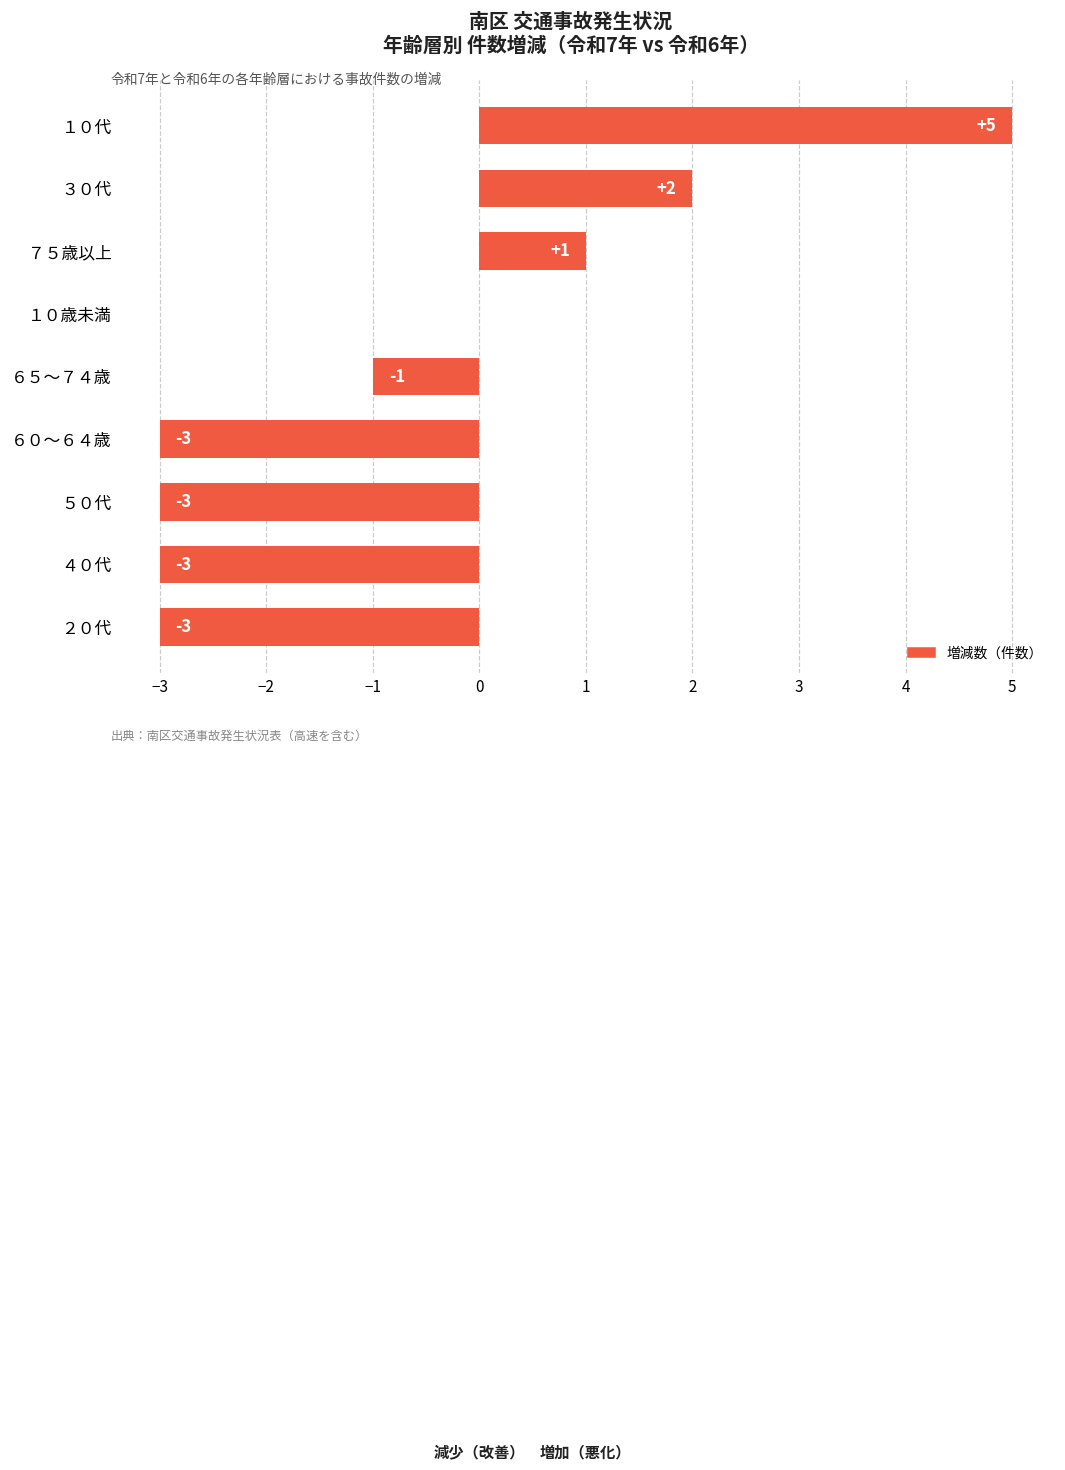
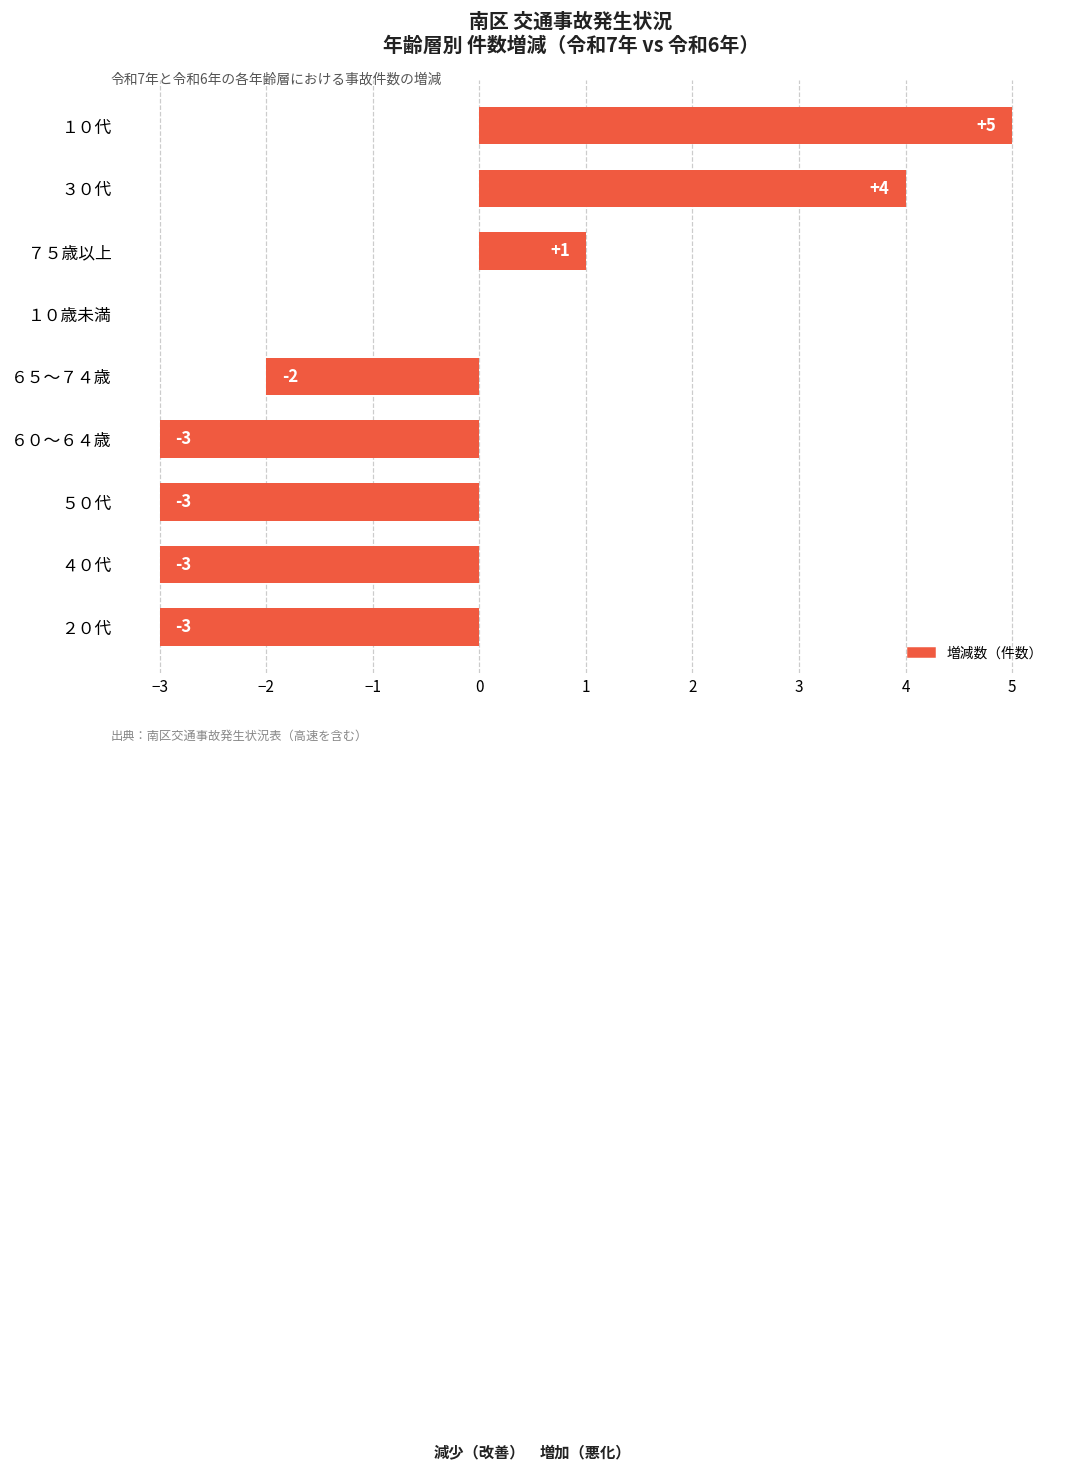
３０代: +2 -> +4
６５～７４歳: -1 -> -2
